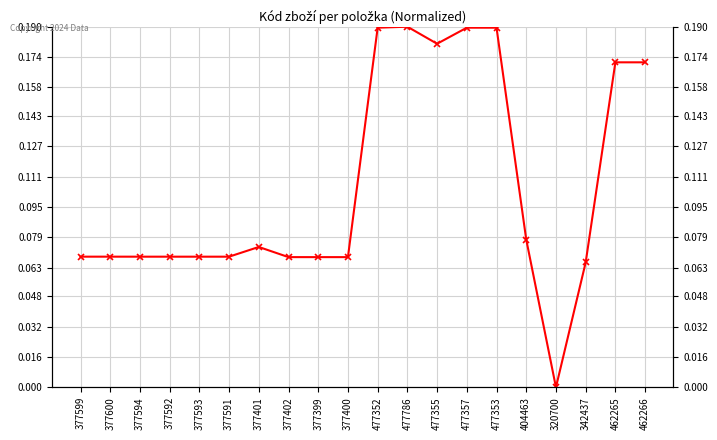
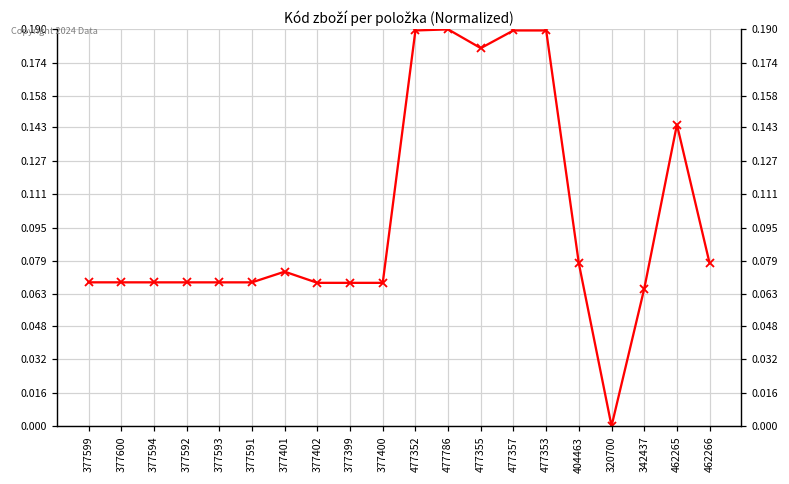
462265: 0.171 -> 0.144
462266: 0.171 -> 0.078
